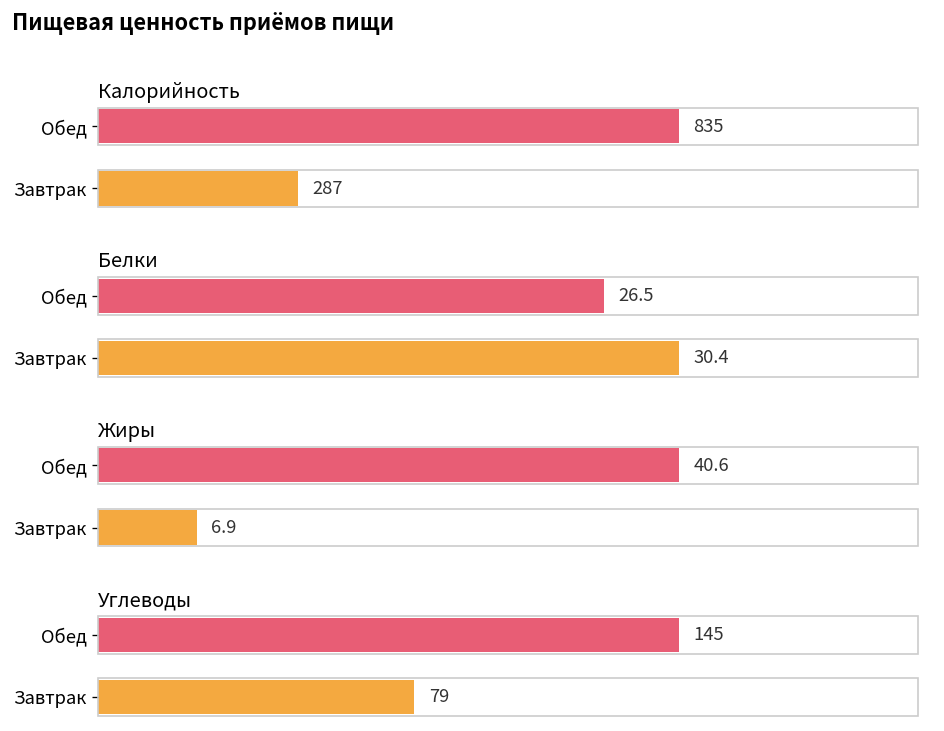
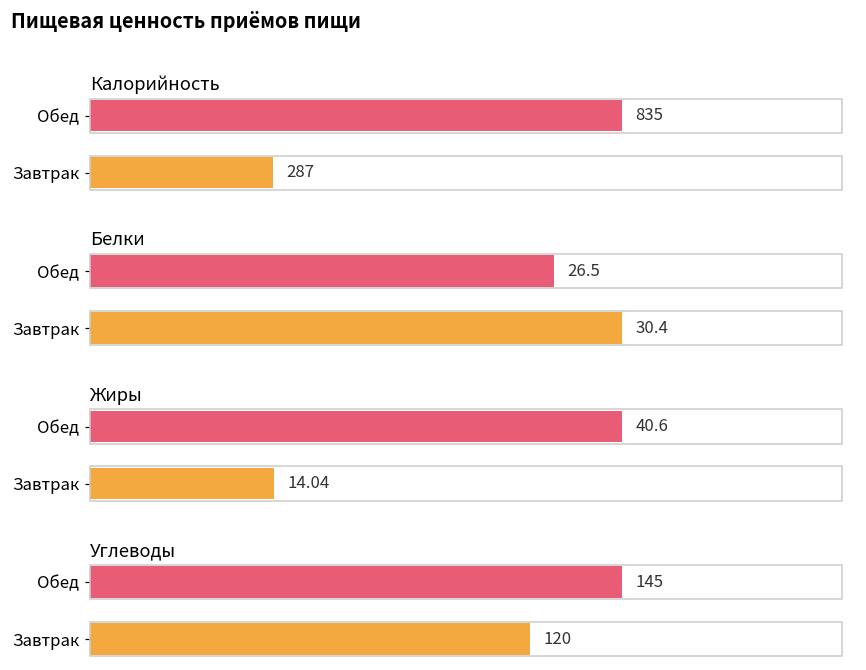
Жиры, Завтрак: 6.9 -> 14.04
Углеводы, Завтрак: 79 -> 120
